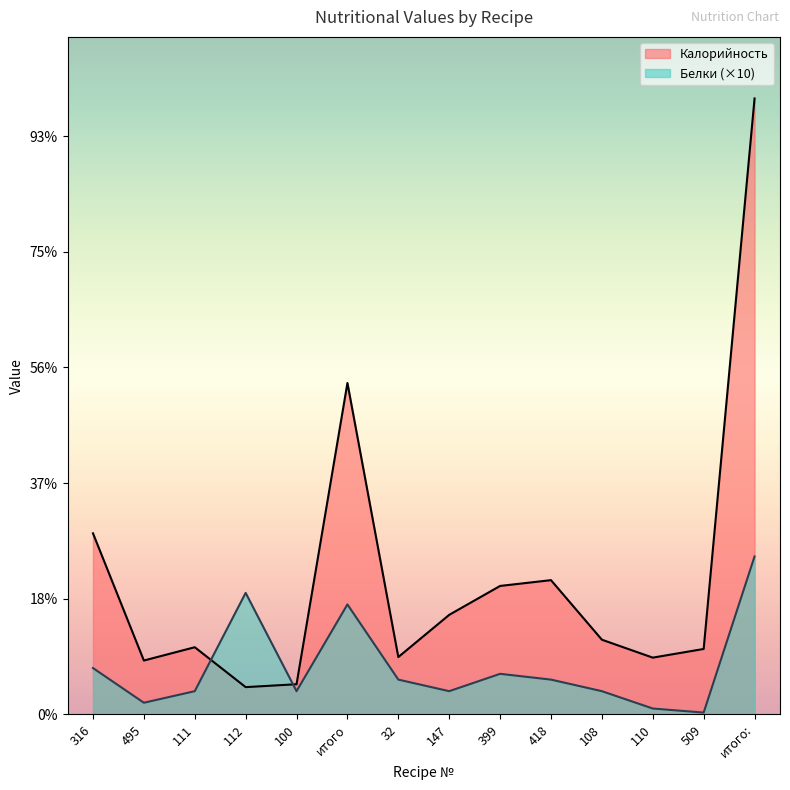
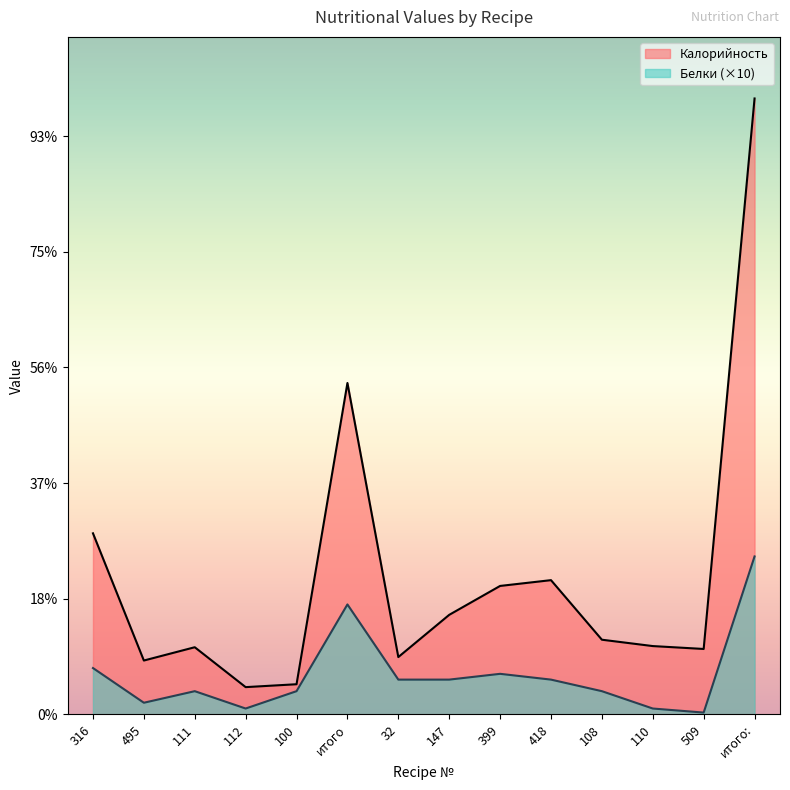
Белки (×10), 112: 20% -> 1%
Белки (×10), 147: 4% -> 6%
Калорийность, 110: 9% -> 11%
